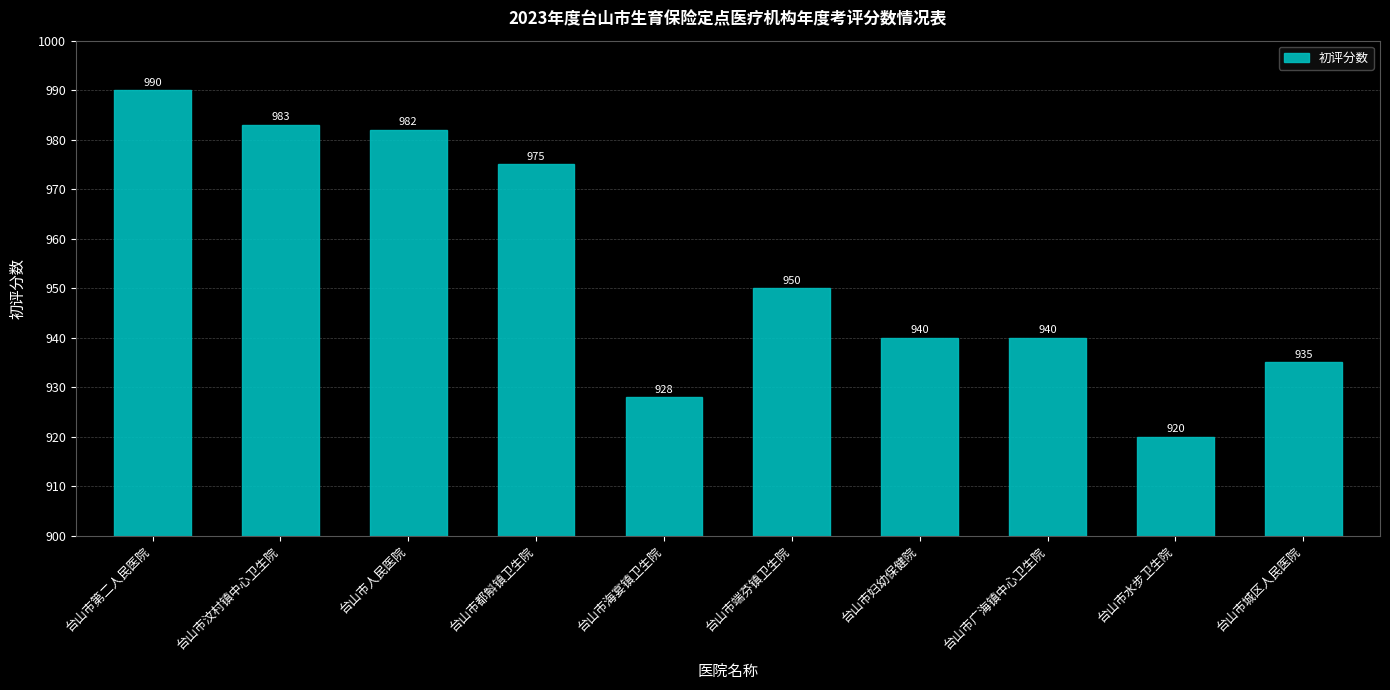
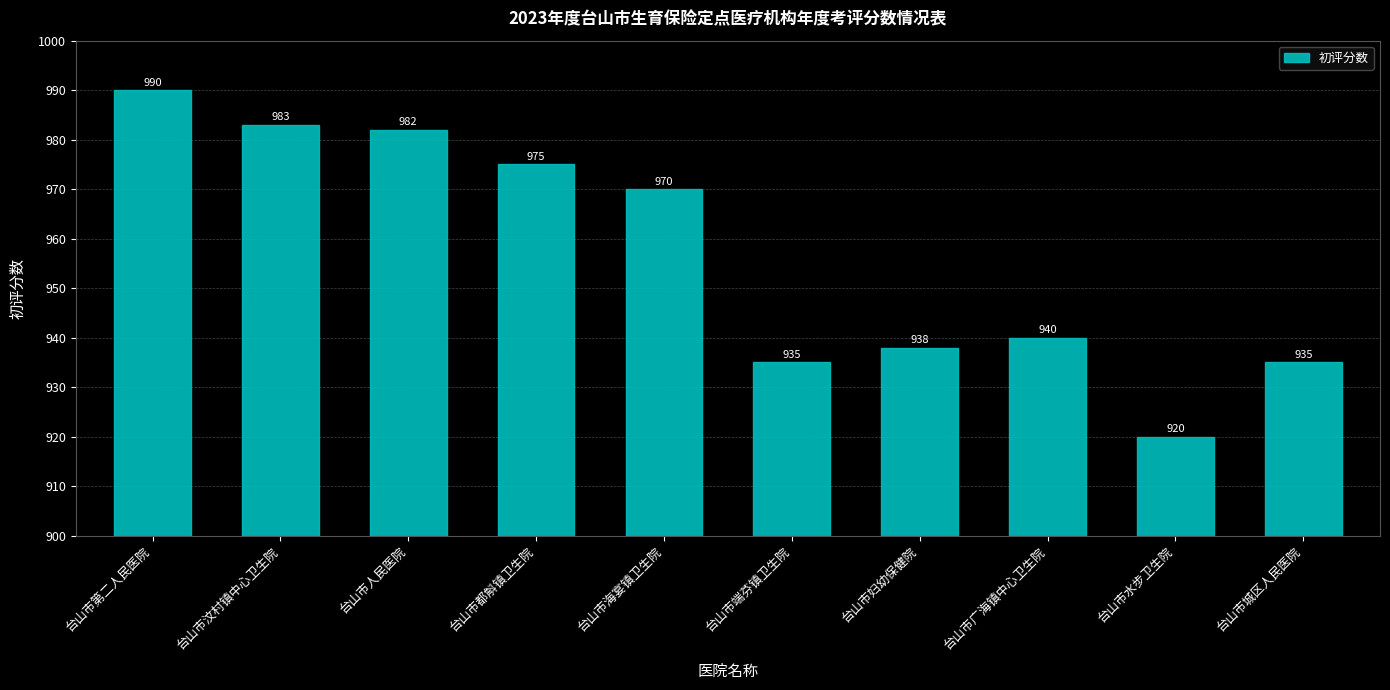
台山市海宴镇卫生院: 928 -> 970
台山市端芬镇卫生院: 950 -> 935
台山市妇幼保健院: 940 -> 938
